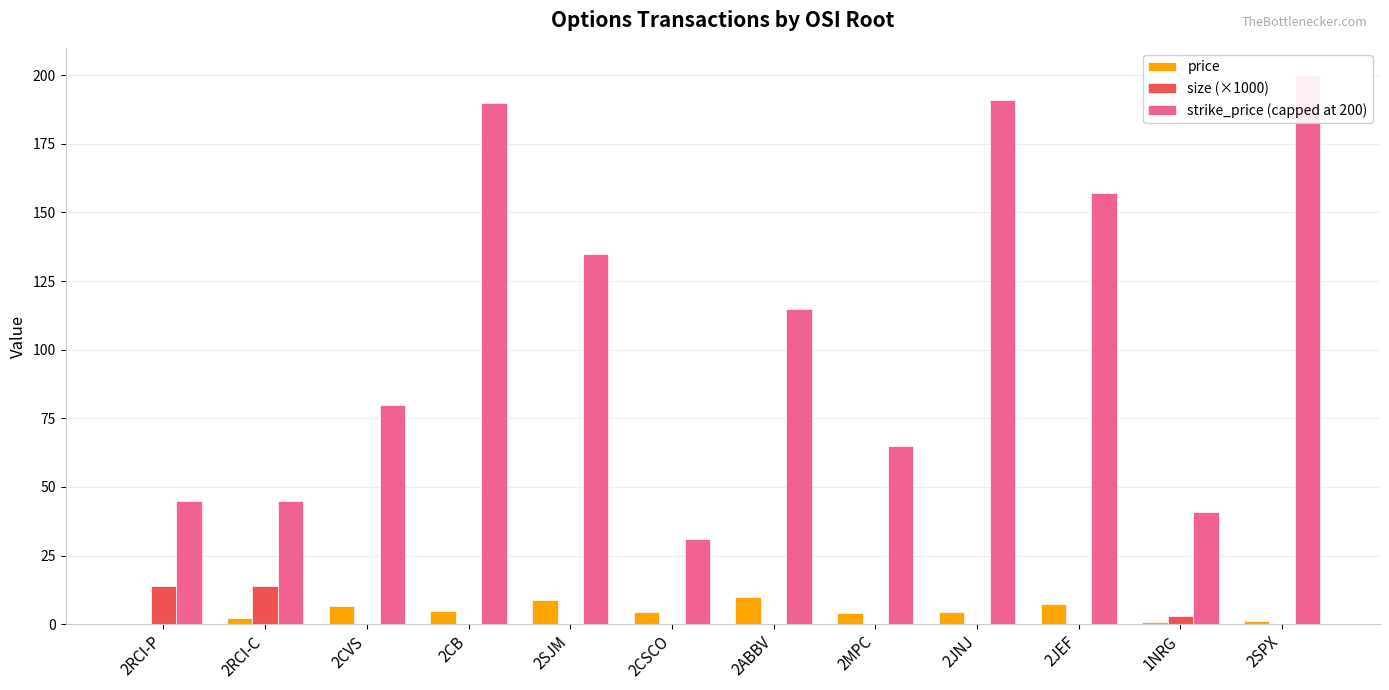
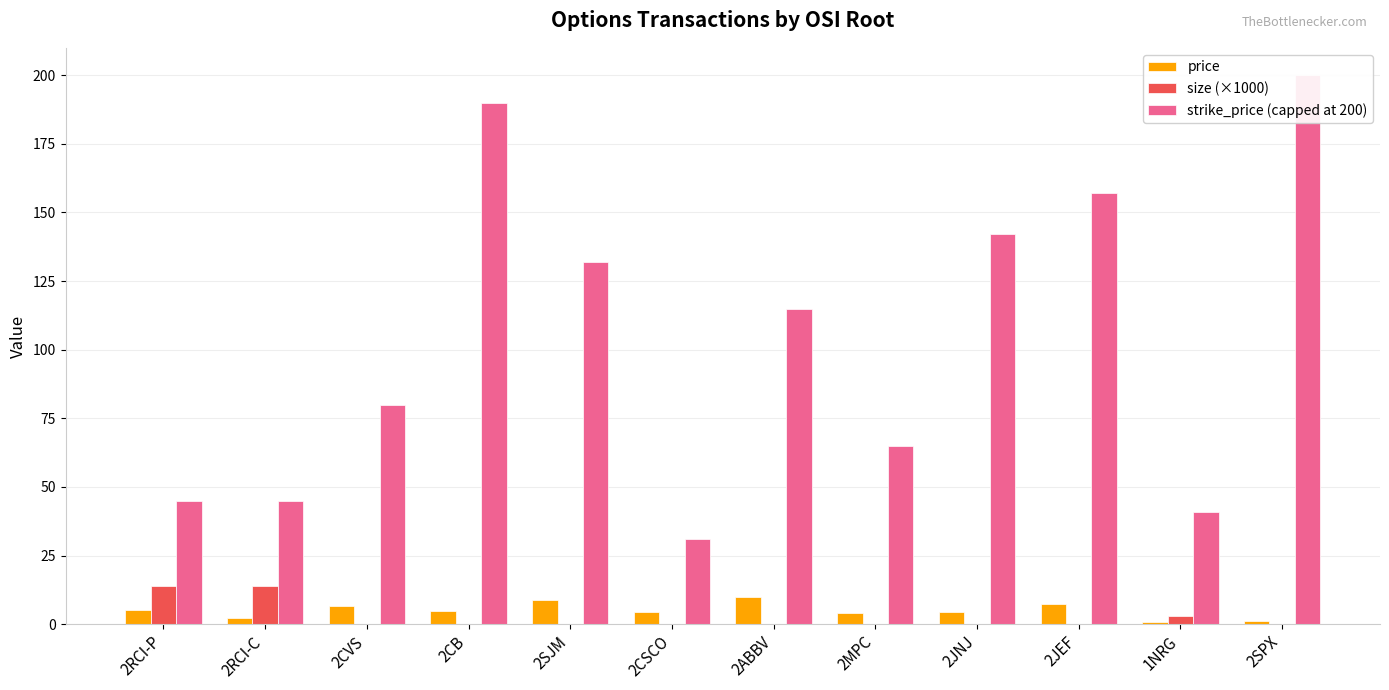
price, 2RCI-P: 0 -> 5
strike_price (capped at 200), 2SJM: 135 -> 132
strike_price (capped at 200), 2JNJ: 191 -> 142
